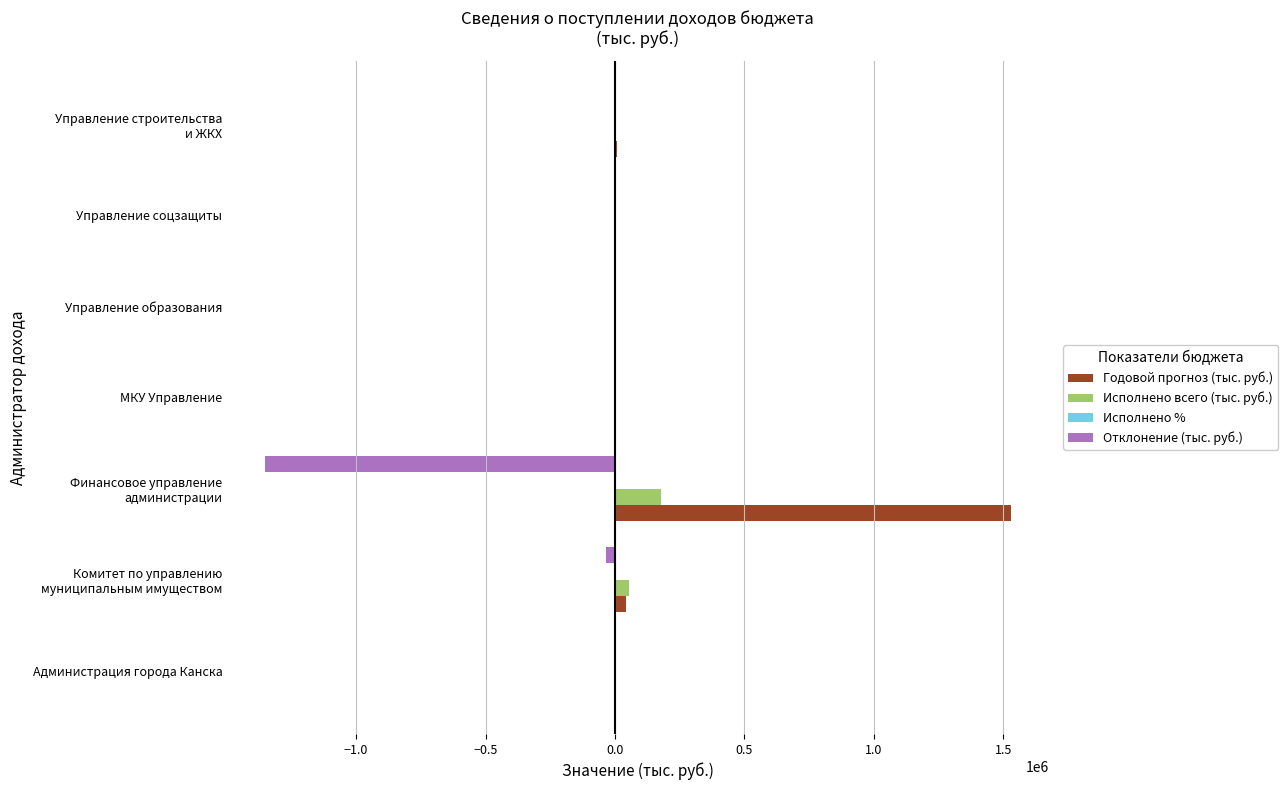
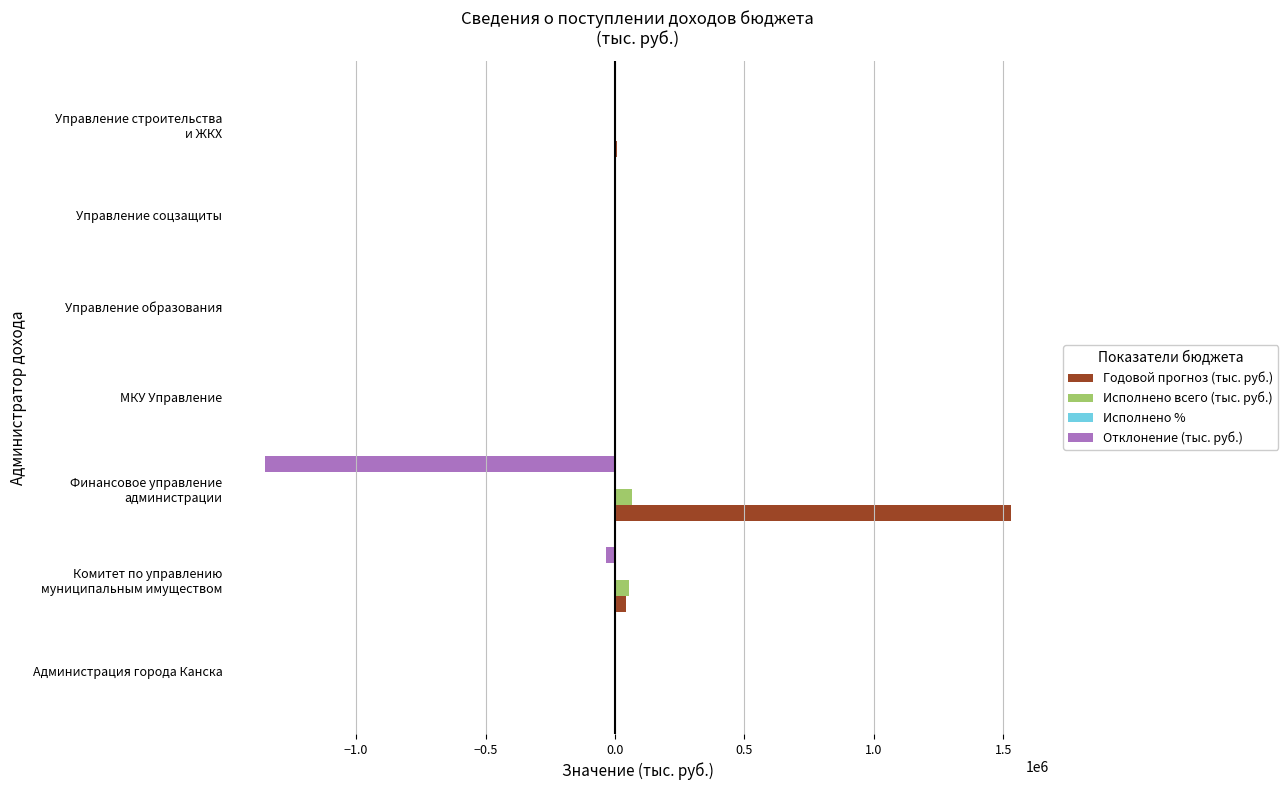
Исполнено всего (тыс. руб.), Финансовое управление администрации: 180000 -> 70000
